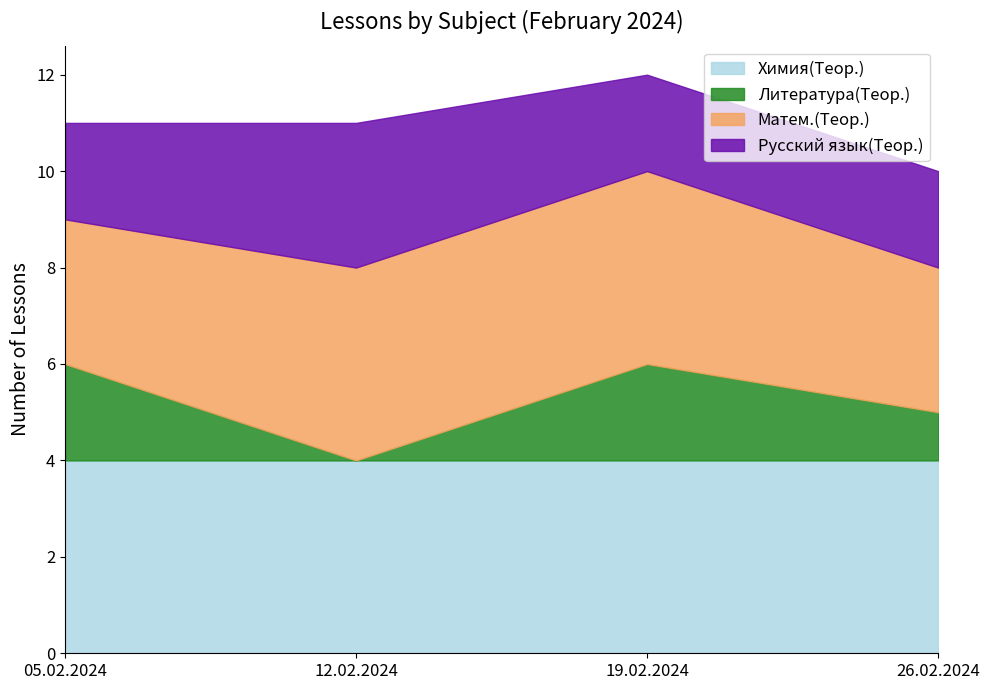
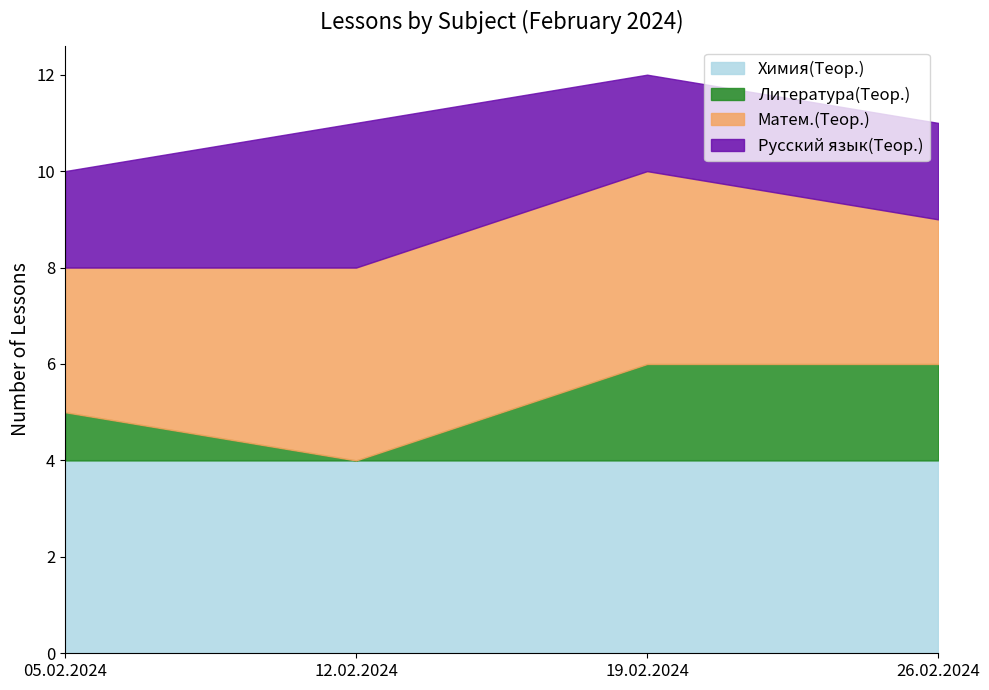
Литература(Теор.), 05.02.2024: 2 -> 1
Литература(Теор.), 26.02.2024: 1 -> 2
